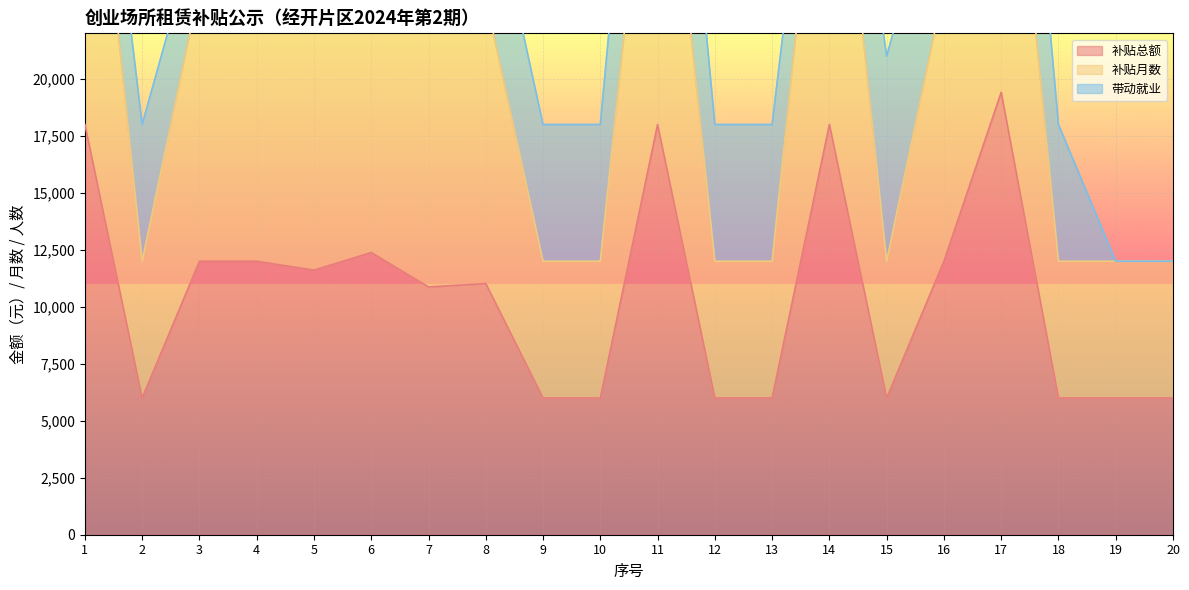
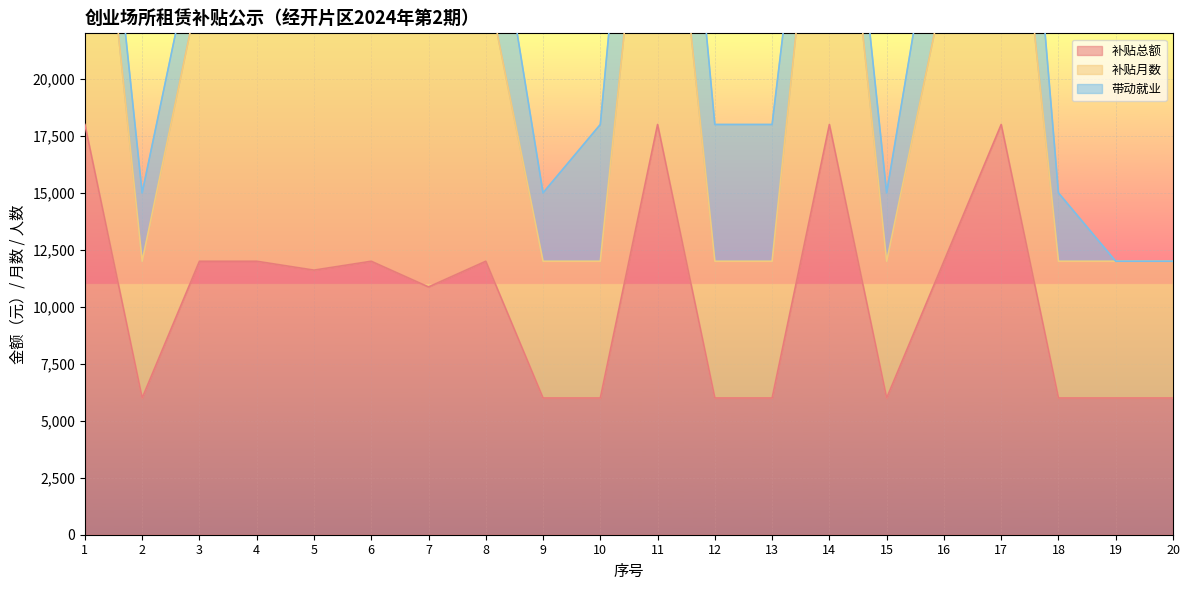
带动就业, 2: 6,000 -> 3,000
补贴总额, 6: 12,400 -> 12,000
补贴总额, 8: 11,000 -> 12,000
带动就业, 9: 6,000 -> 3,000
带动就业, 15: 9,000 -> 3,000
补贴总额, 17: 19,400 -> 18,000
带动就业, 18: 6,000 -> 3,000
